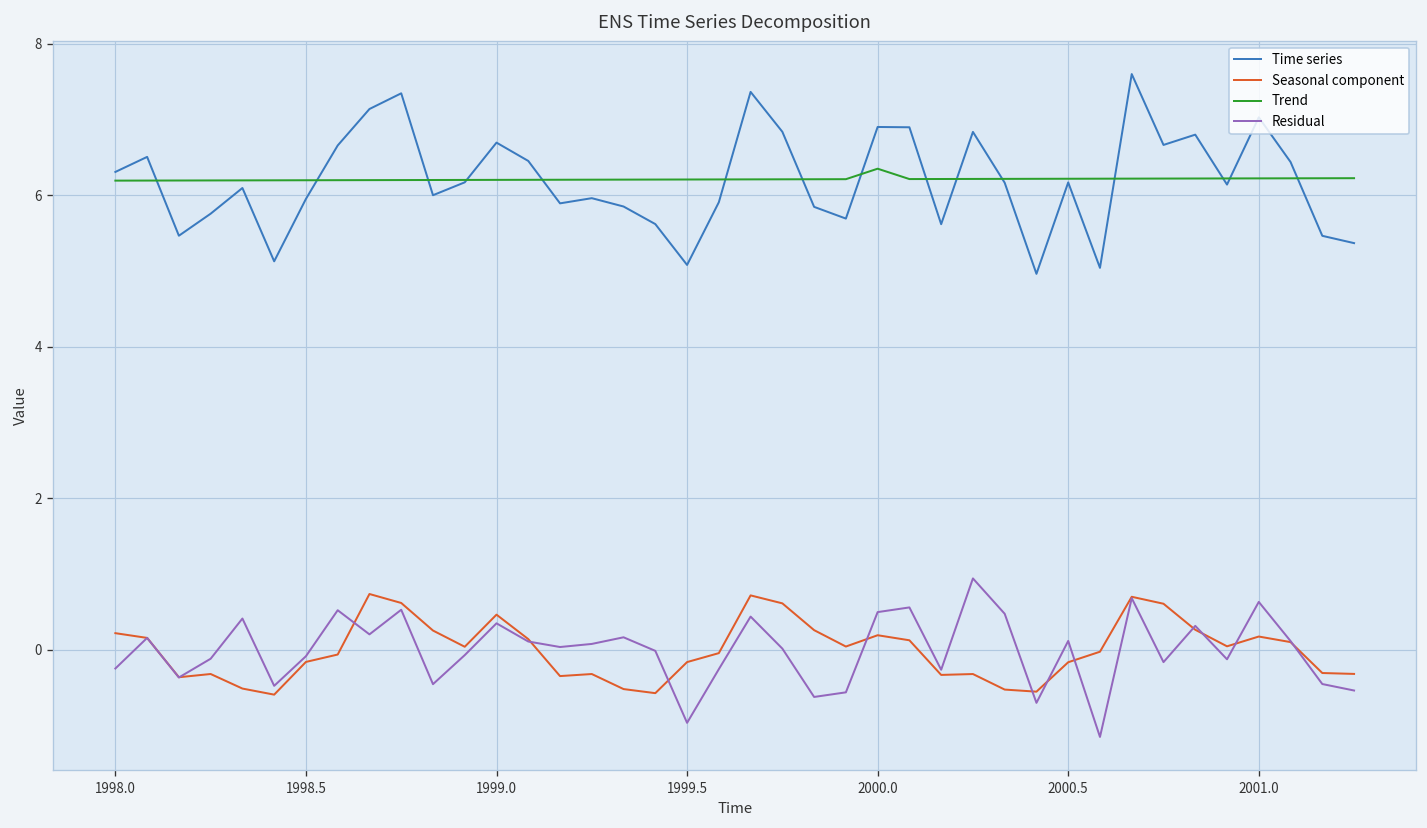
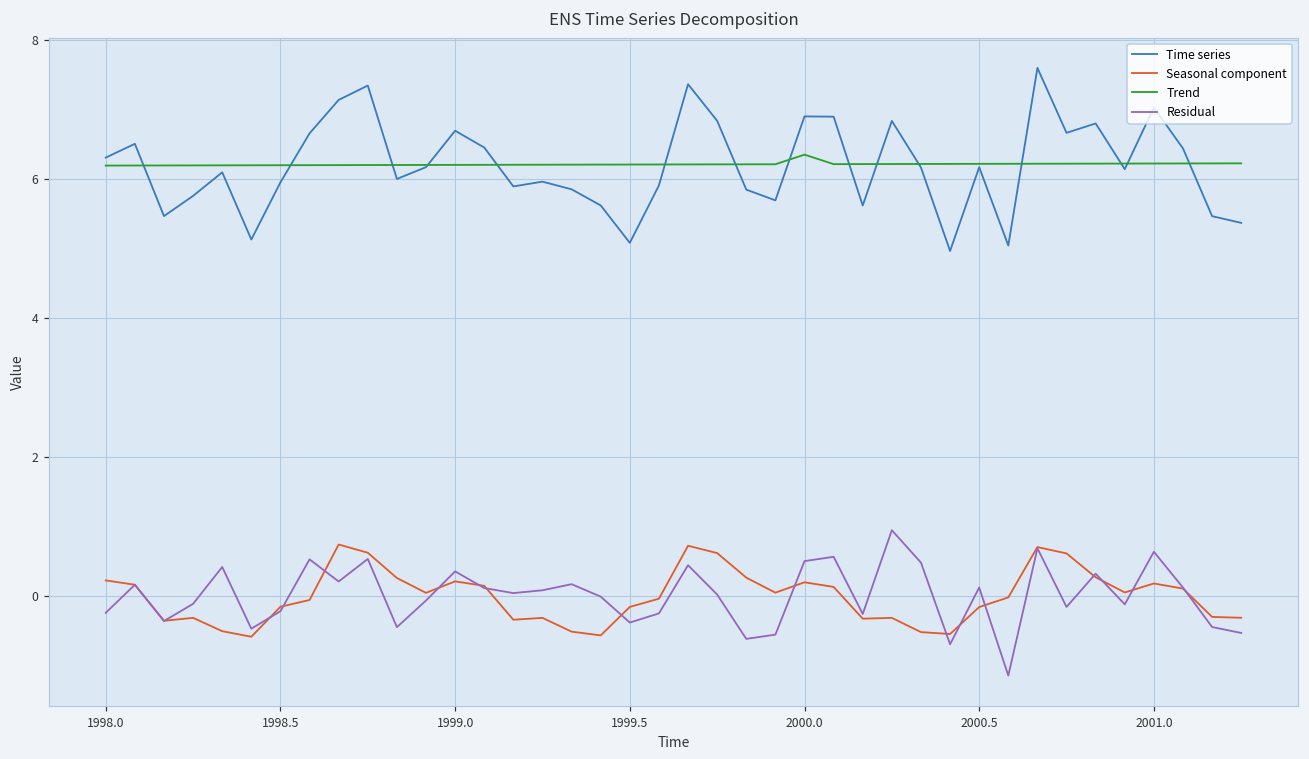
Residual, 1998.5: -0.1 -> -0.2
Seasonal component, 1999.0: 0.5 -> 0.2
Residual, 1999.5: -1.0 -> -0.4
